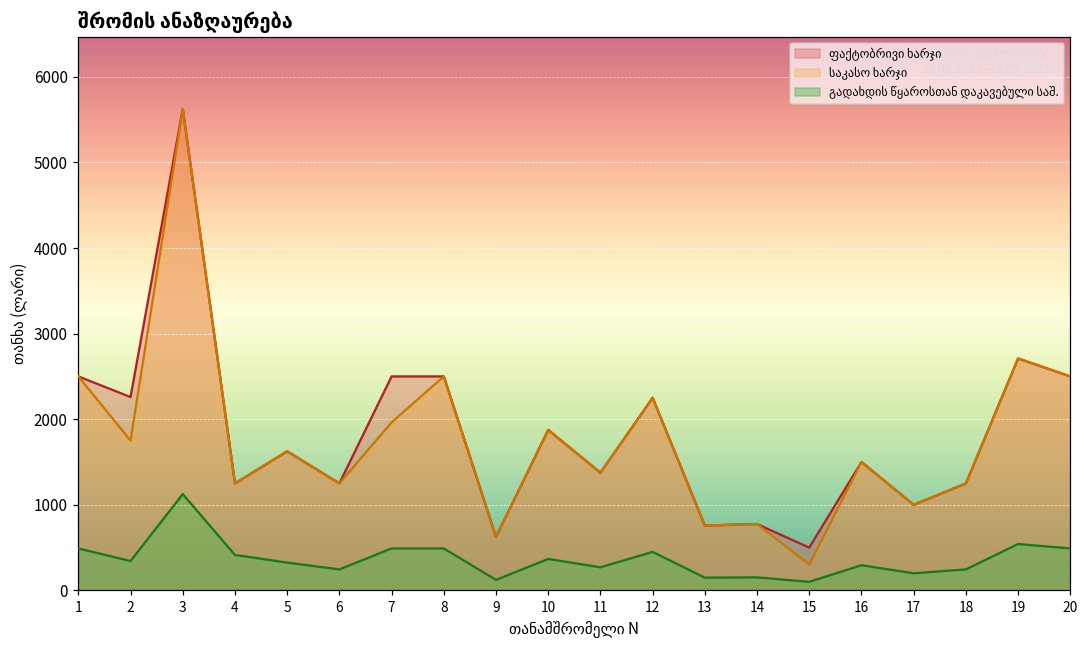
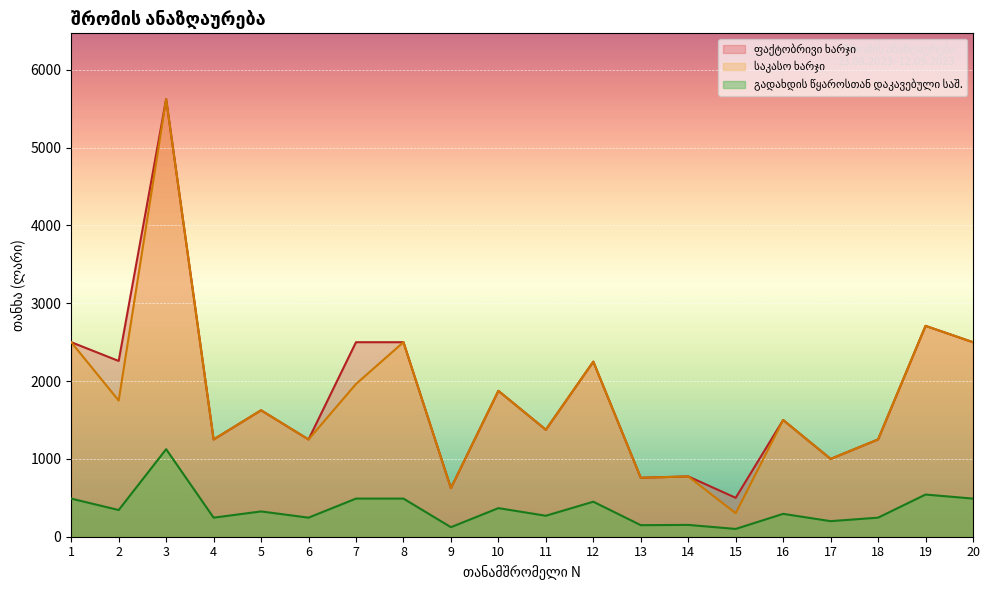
გადახდის წყაროსთან დაკავებული საშ., 4: 400 -> 200
